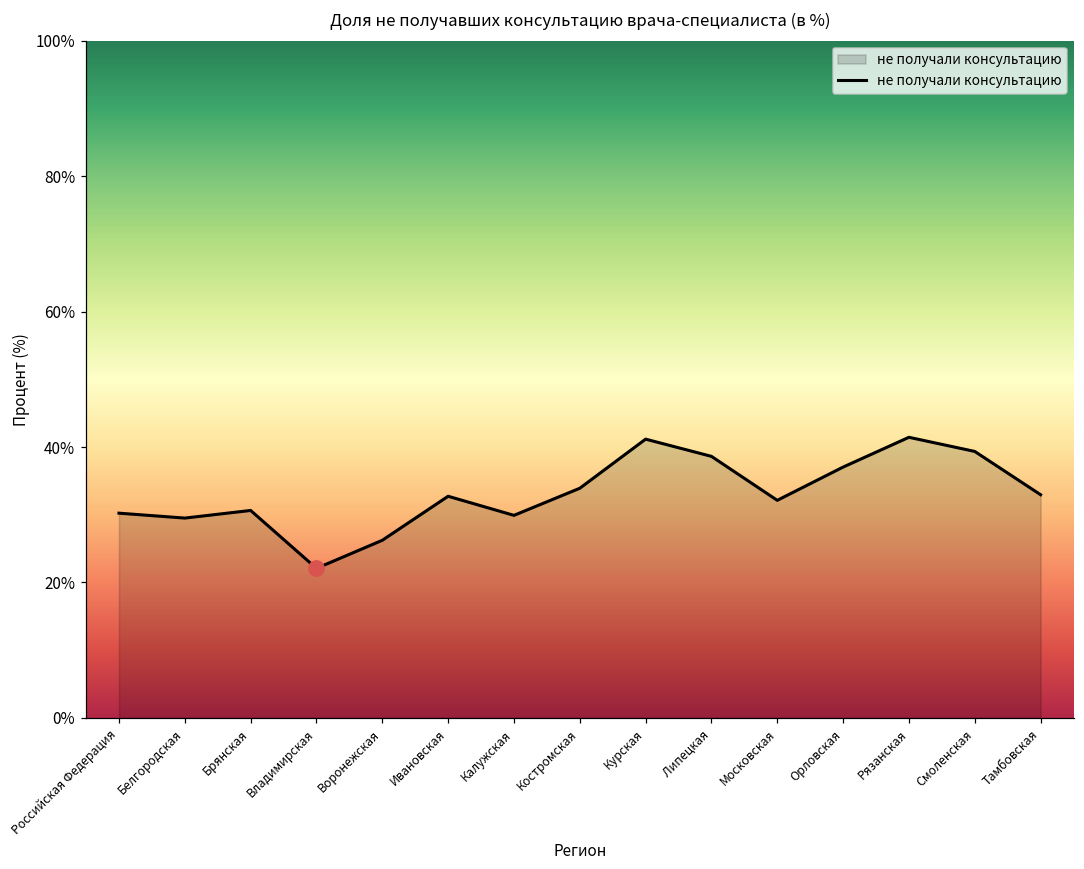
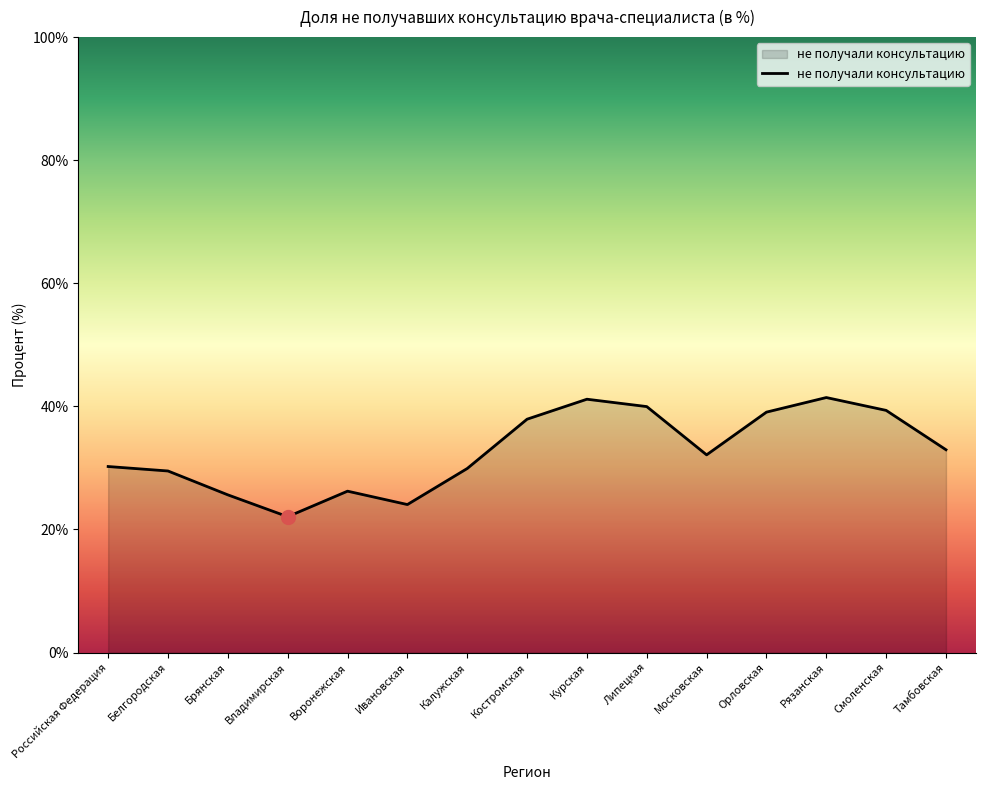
не получали консультацию, Брянская: 31% -> 26%
не получали консультацию, Ивановская: 33% -> 24%
не получали консультацию, Костромская: 34% -> 38%
не получали консультацию, Липецкая: 39% -> 40%
не получали консультацию, Орловская: 37% -> 39%
